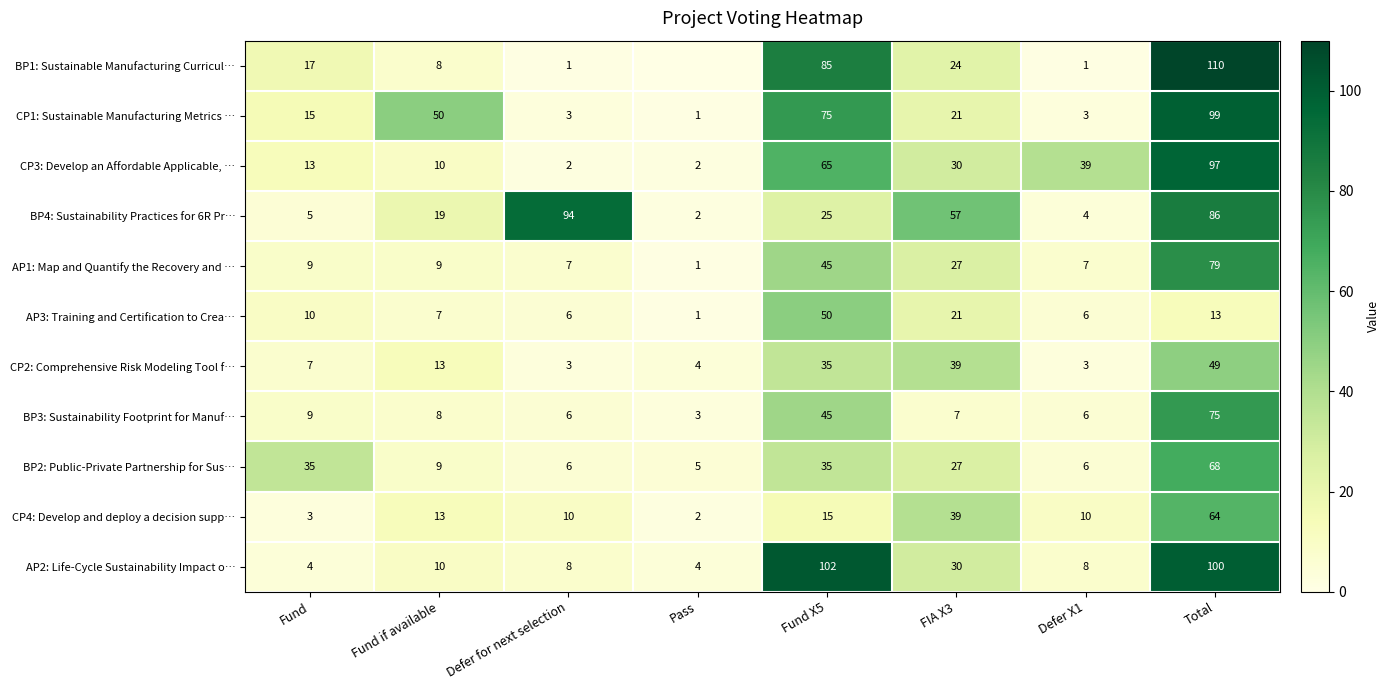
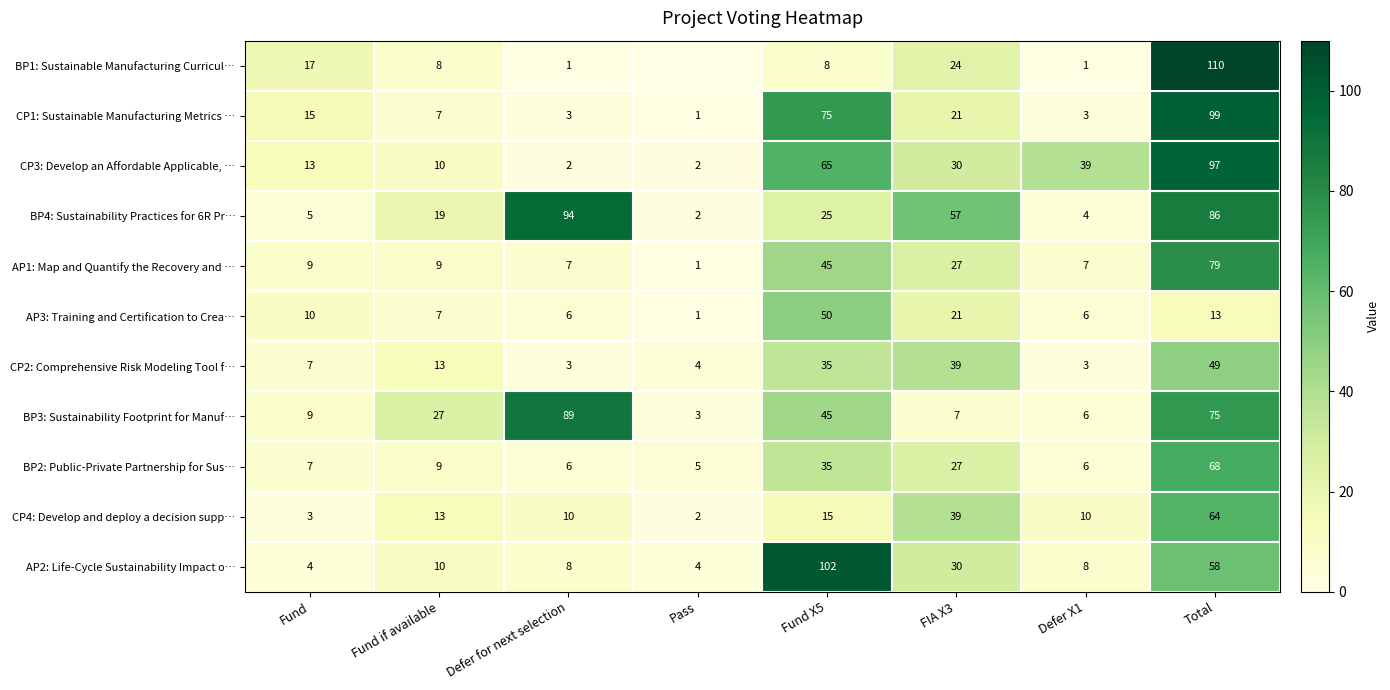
BP1: Sustainable Manufacturing Curricul…, Fund X5: 85 -> 8
CP1: Sustainable Manufacturing Metrics …, Fund if available: 50 -> 7
BP3: Sustainability Footprint for Manuf…, Fund if available: 8 -> 27
BP3: Sustainability Footprint for Manuf…, Defer for next selection: 6 -> 89
BP2: Public-Private Partnership for Sus…, Fund: 35 -> 7
AP2: Life-Cycle Sustainability Impact o…, Total: 100 -> 58
